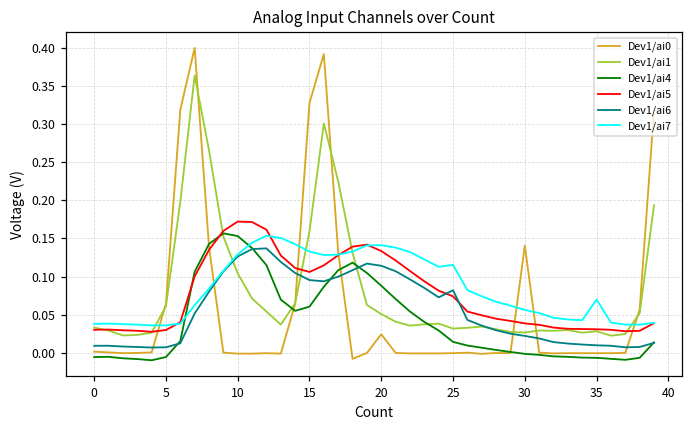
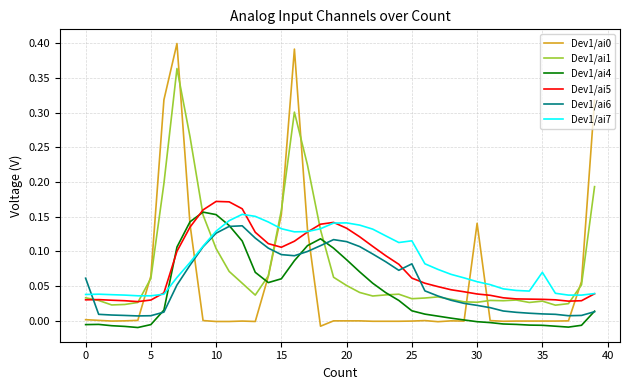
Dev1/ai6, 0: 0.01 -> 0.06
Dev1/ai0, 15: 0.33 -> 0.15
Dev1/ai0, 20: 0.02 -> 0.00
Dev1/ai5, 25: 0.07 -> 0.06
